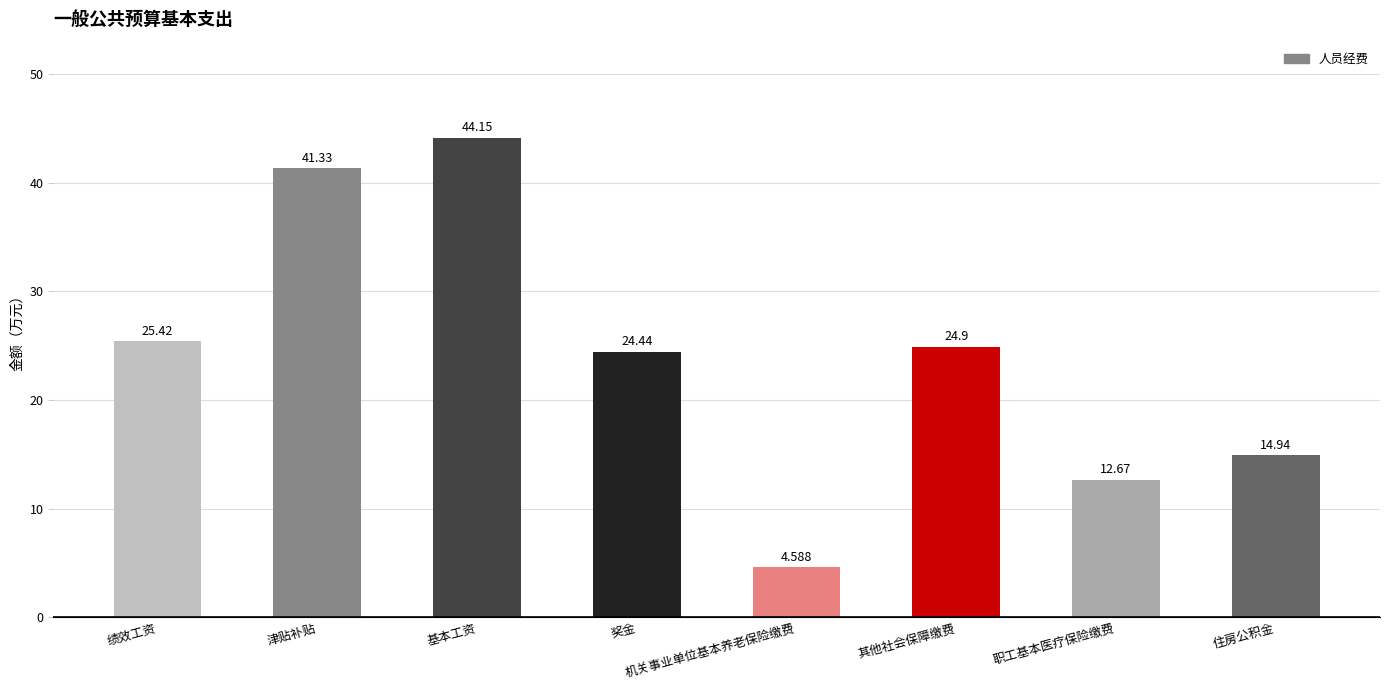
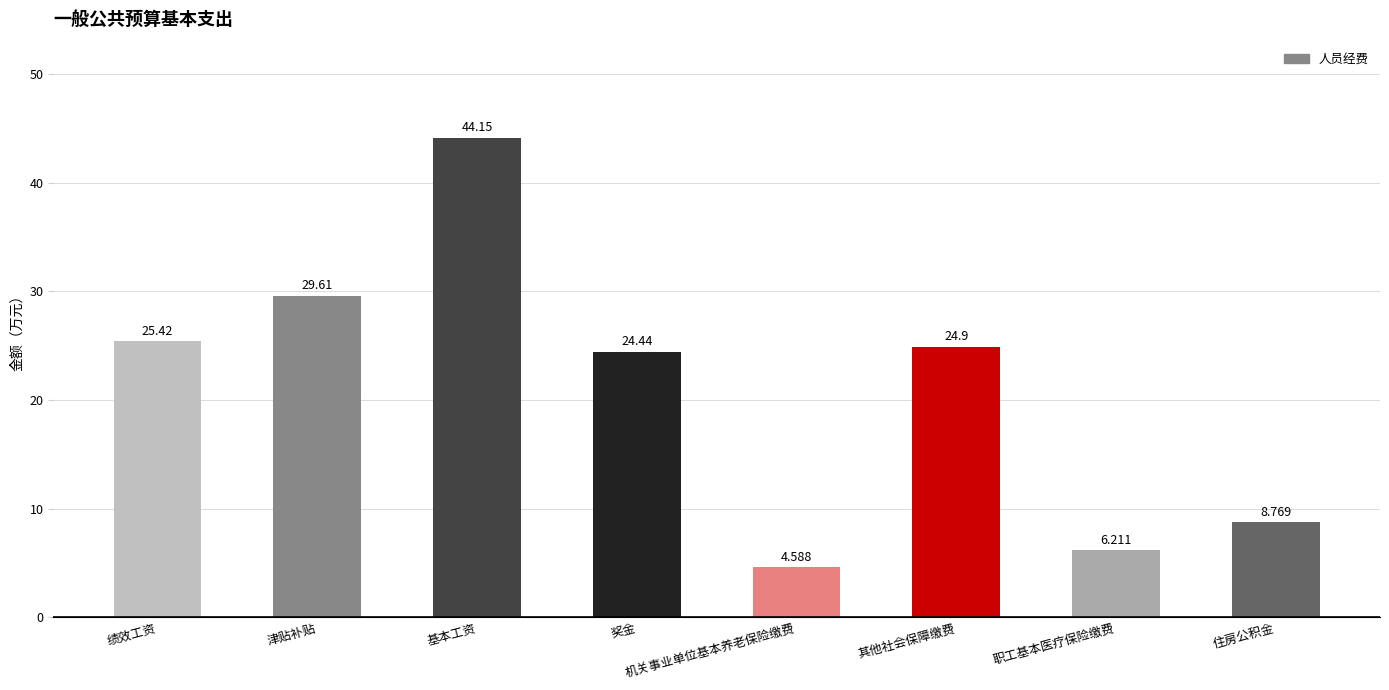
津贴补贴: 41.33 -> 29.61
职工基本医疗保险缴费: 12.67 -> 6.211
住房公积金: 14.94 -> 8.769
